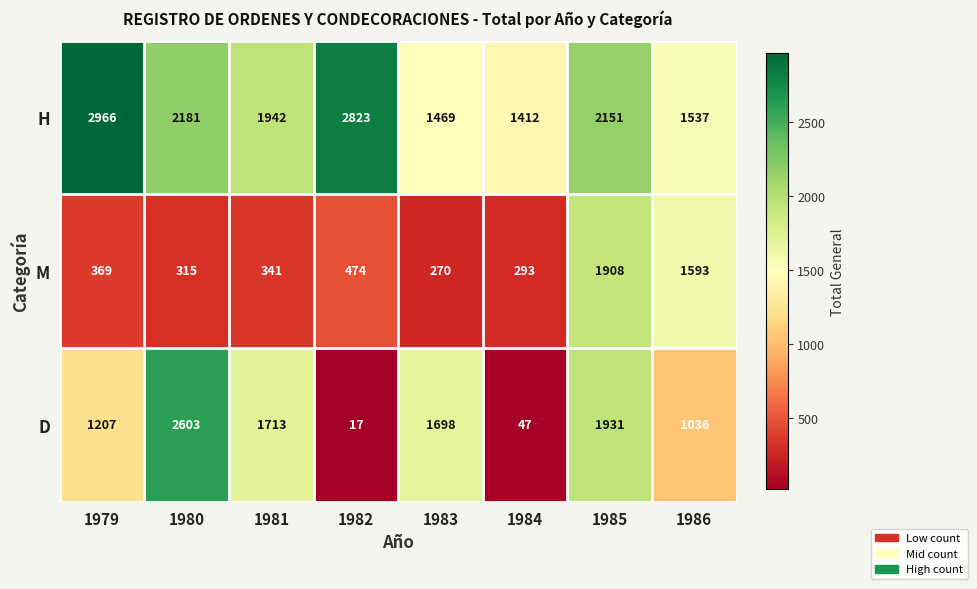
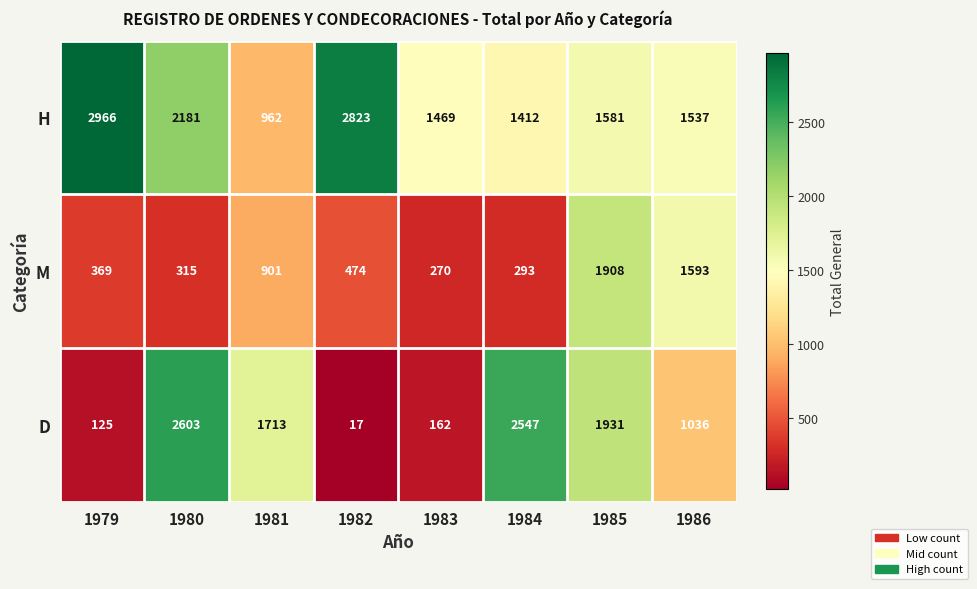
H, 1981: 1942 -> 962
H, 1985: 2151 -> 1581
M, 1981: 341 -> 901
D, 1979: 1207 -> 125
D, 1983: 1698 -> 162
D, 1984: 47 -> 2547
